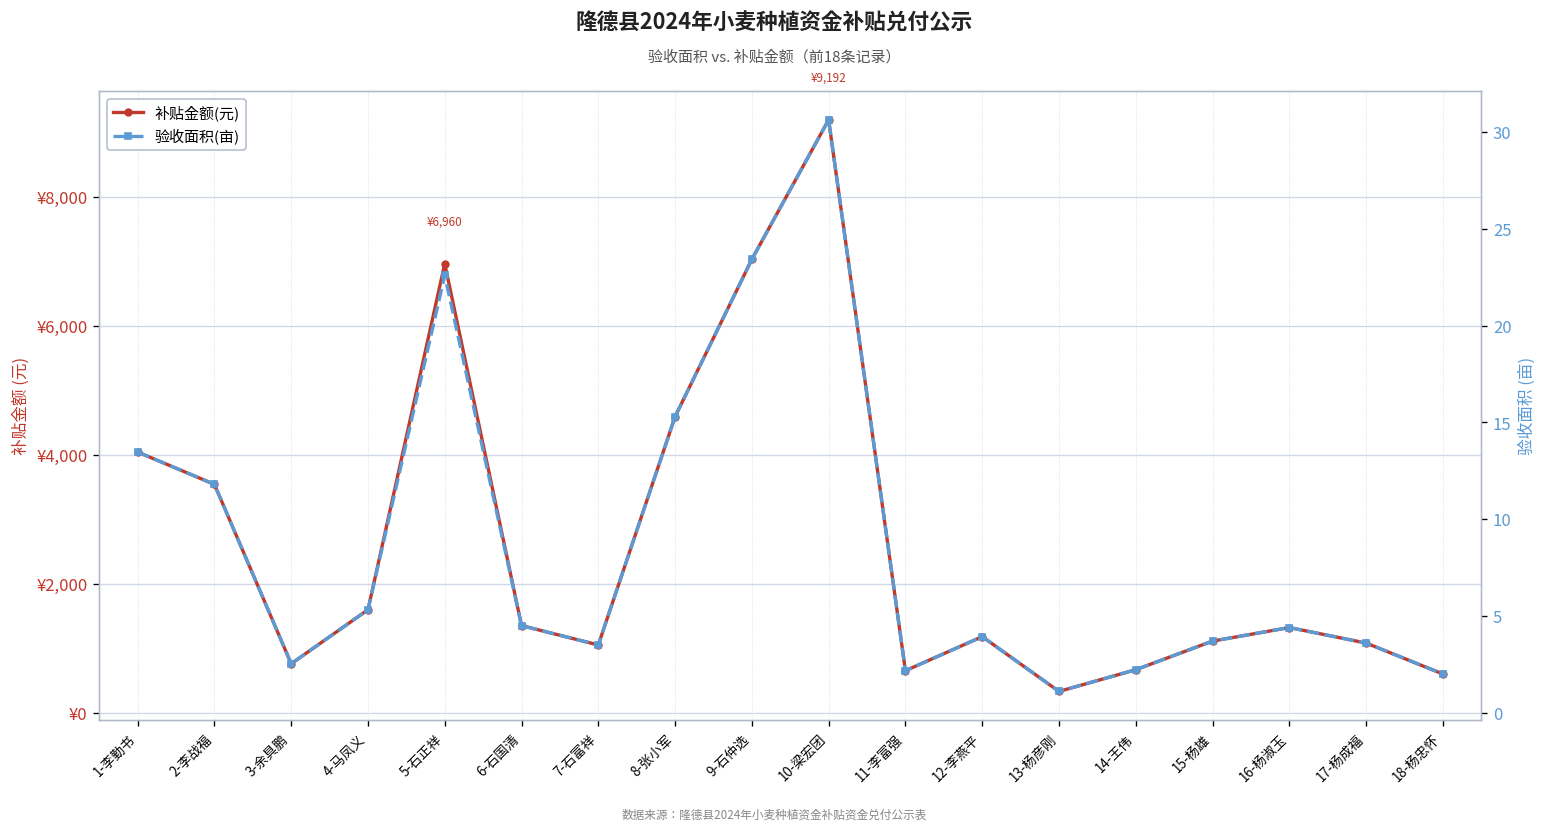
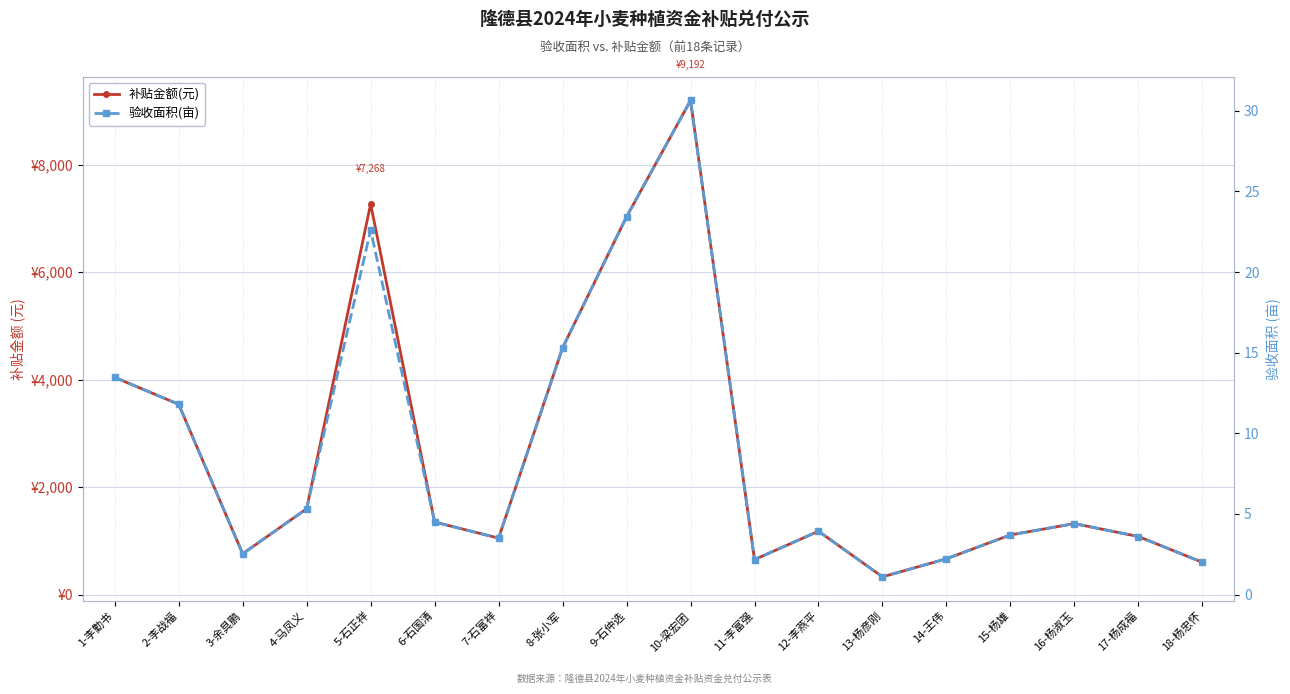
补贴金额(元), 5-石正祥: ¥6,960 -> ¥7,268
